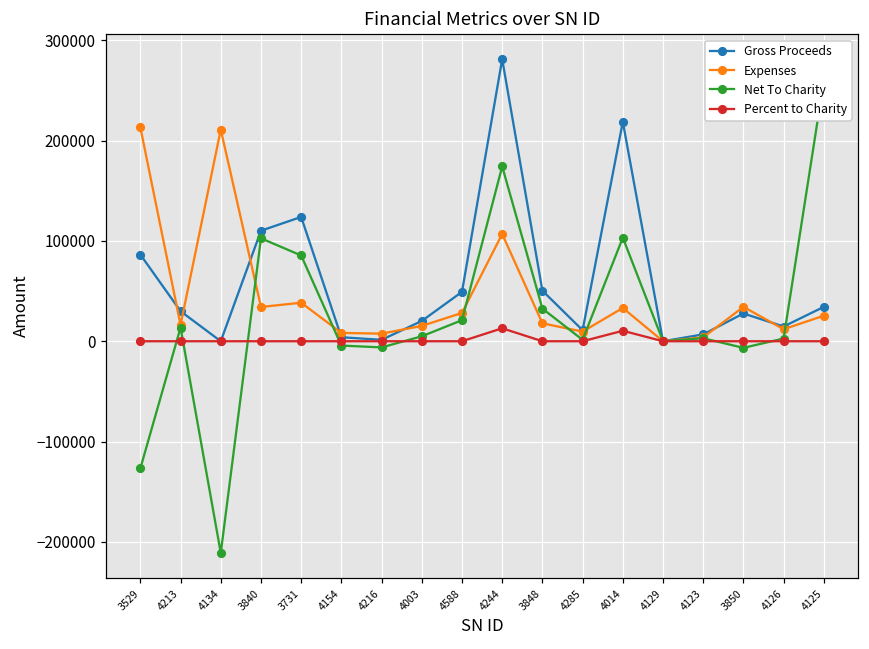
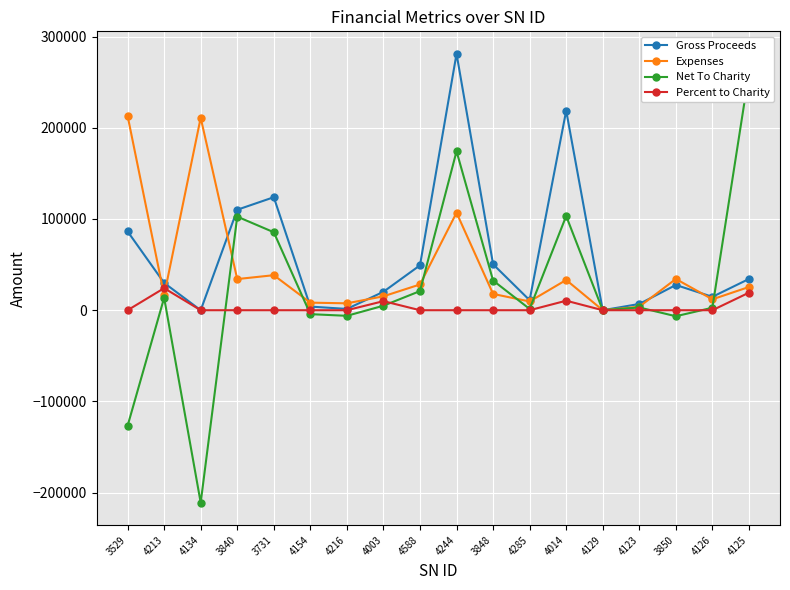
Percent to Charity, 4213: 0 -> 20000
Percent to Charity, 4003: 0 -> 10000
Percent to Charity, 4244: 10000 -> 0
Percent to Charity, 4125: 0 -> 20000
